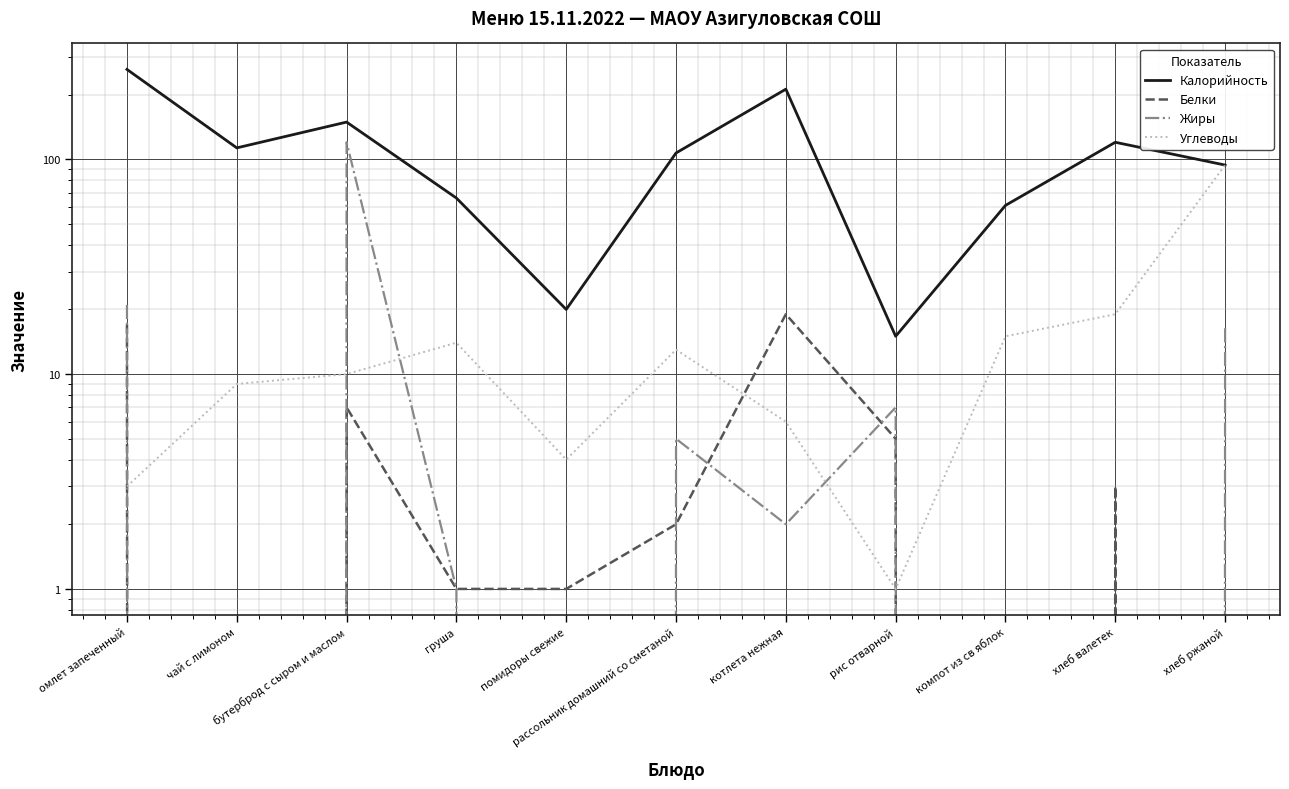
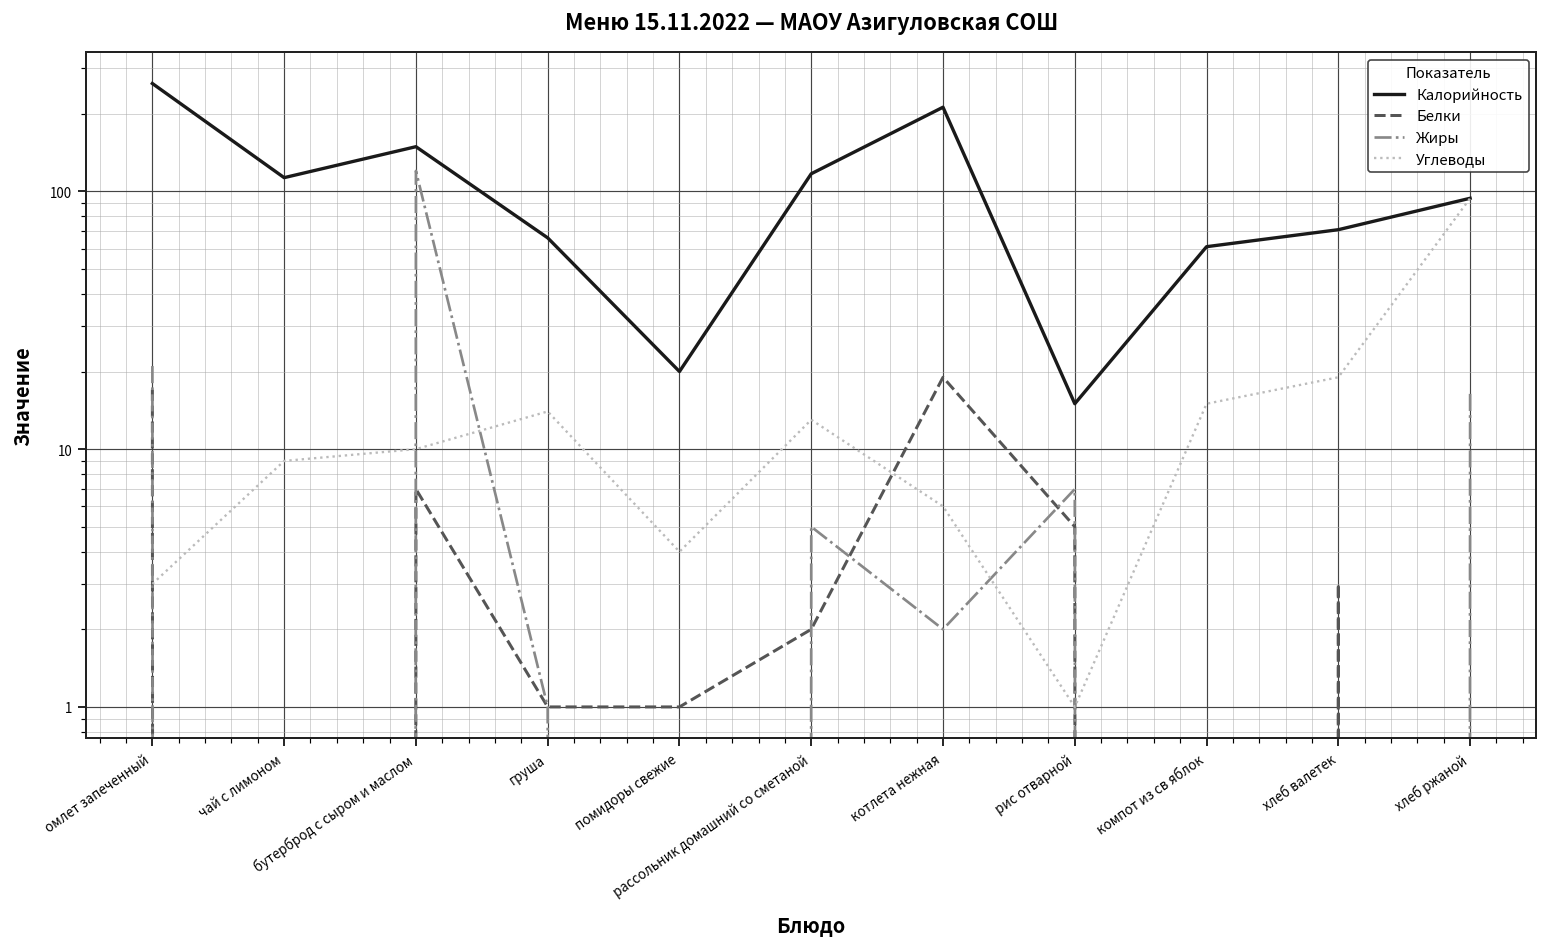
Калорийность, рассольник домашний со сметаной: 110 -> 120
Калорийность, хлеб валетек: 120 -> 71
